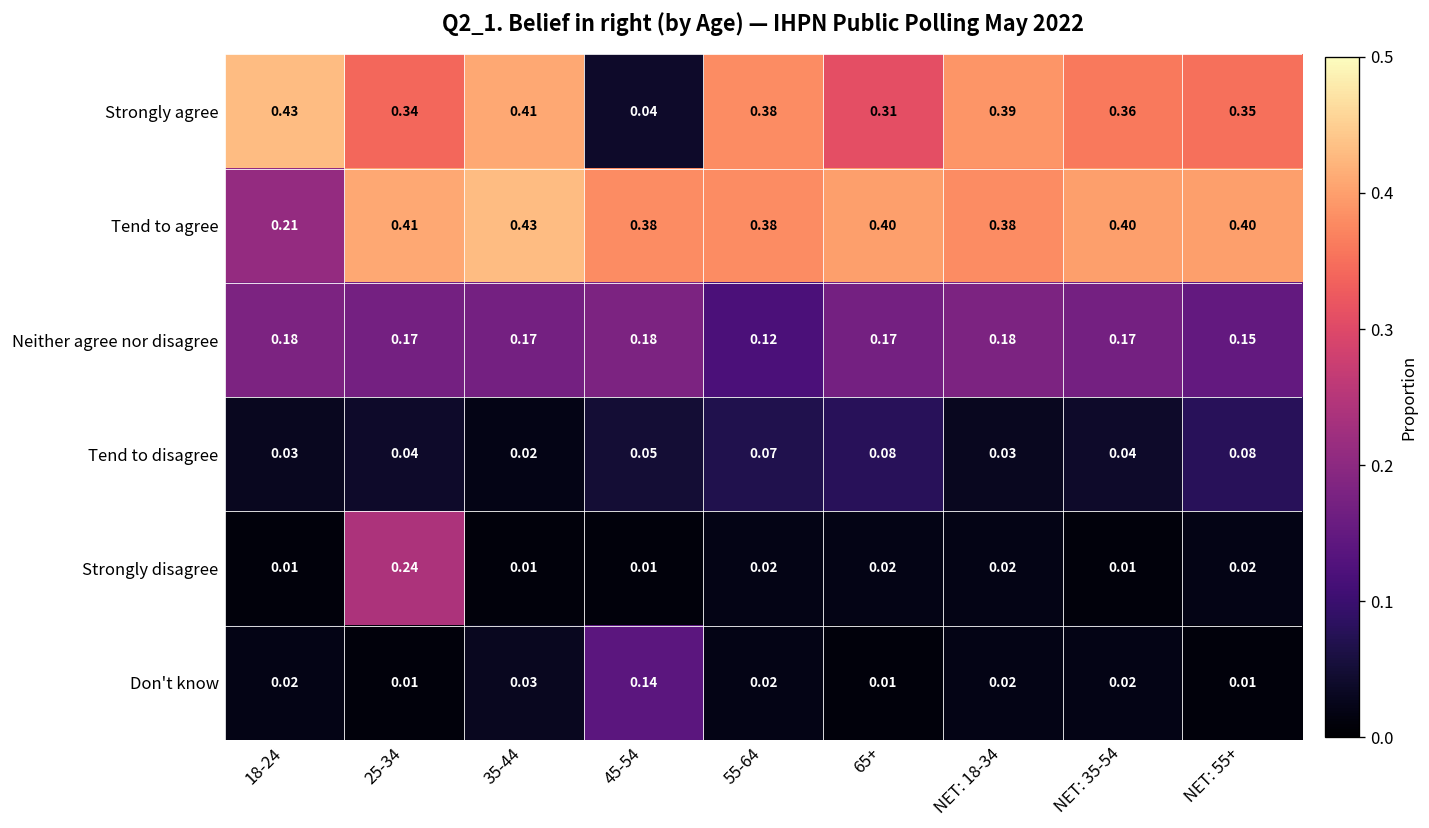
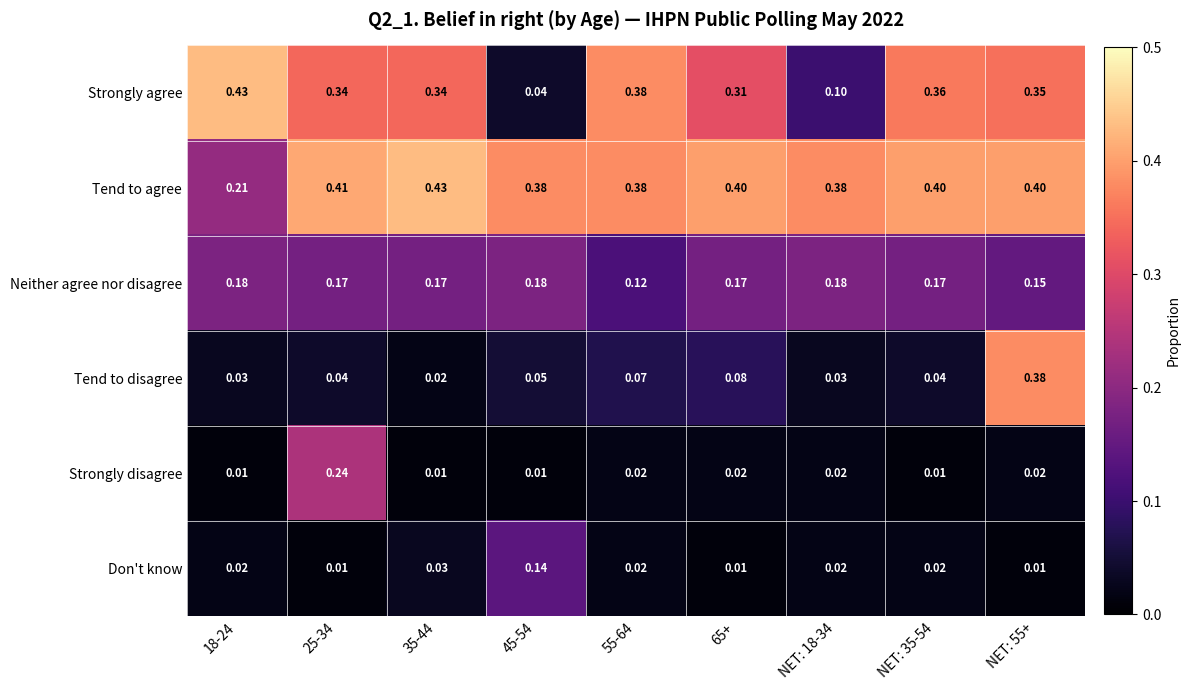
Strongly agree, 35-44: 0.41 -> 0.34
Strongly agree, NET: 18-34: 0.39 -> 0.10
Tend to disagree, NET: 55+: 0.08 -> 0.38
